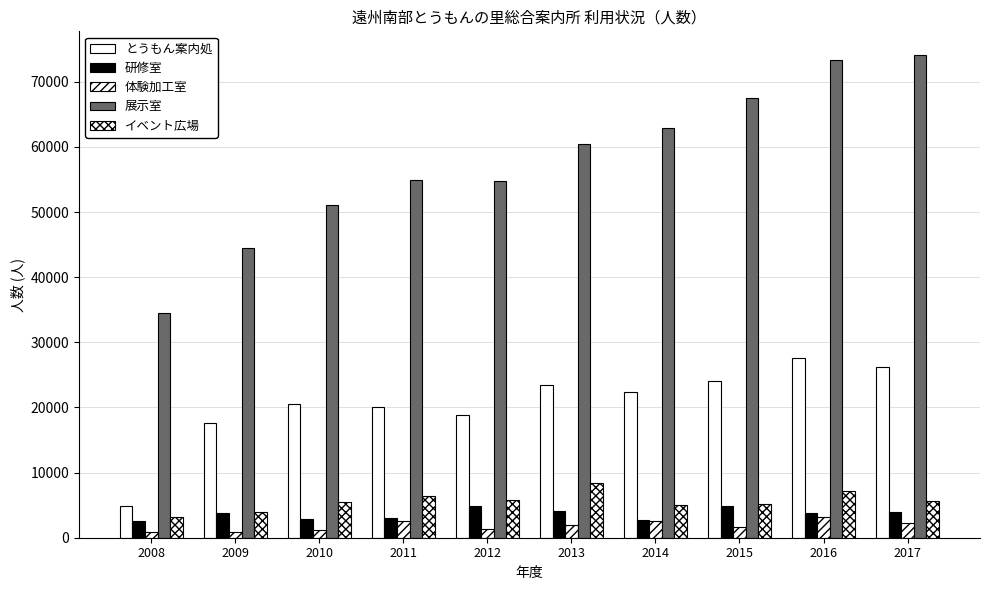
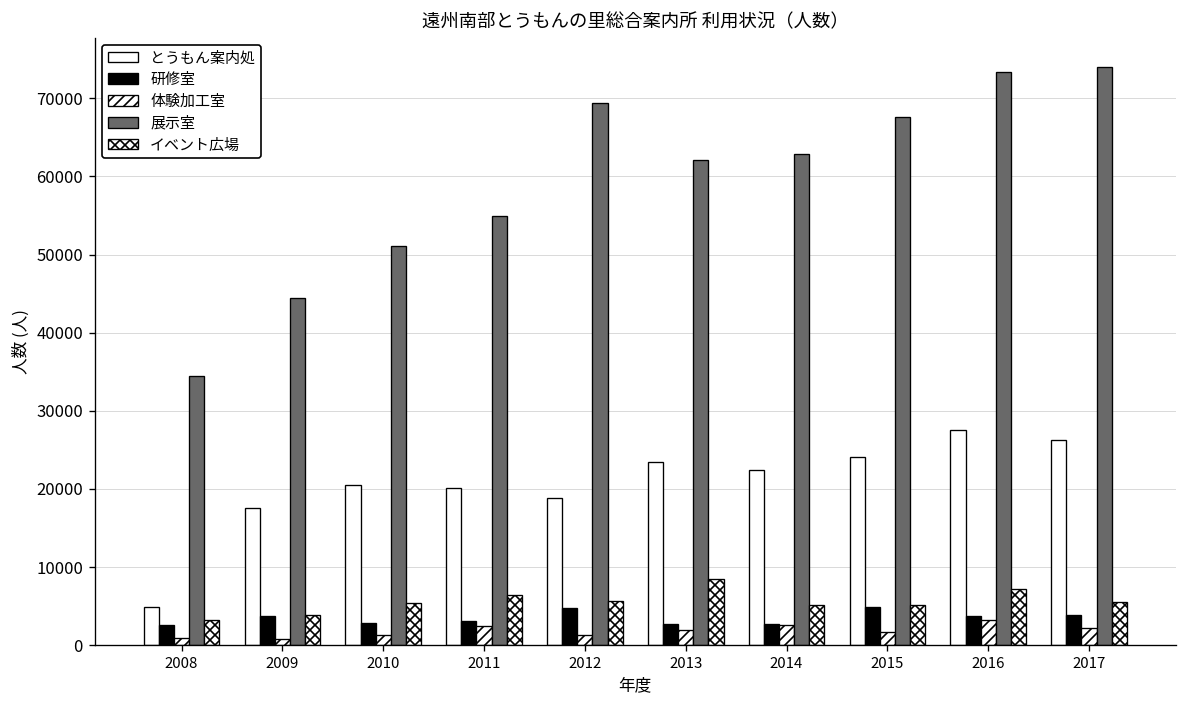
展示室, 2012: 55000 -> 69000
研修室, 2013: 4000 -> 3000
展示室, 2013: 61000 -> 62000
